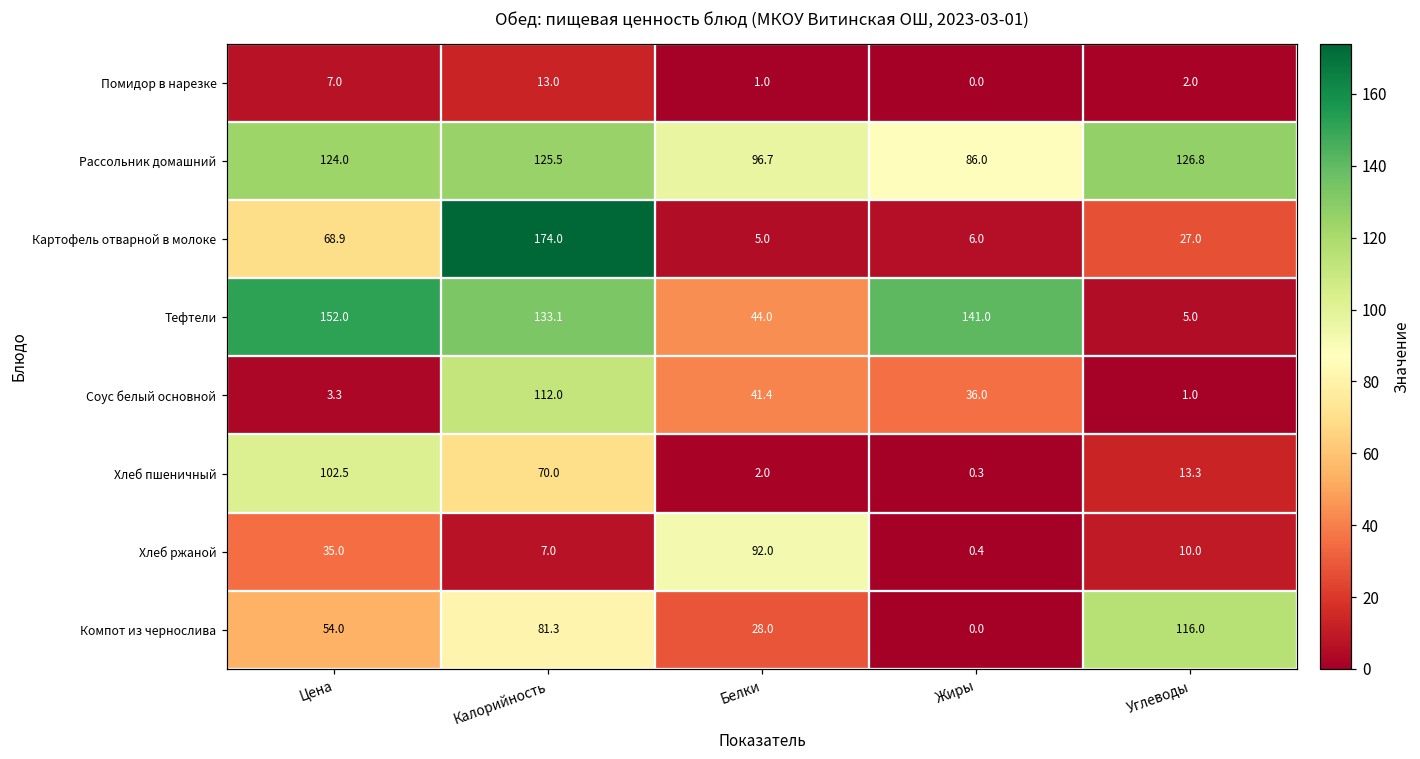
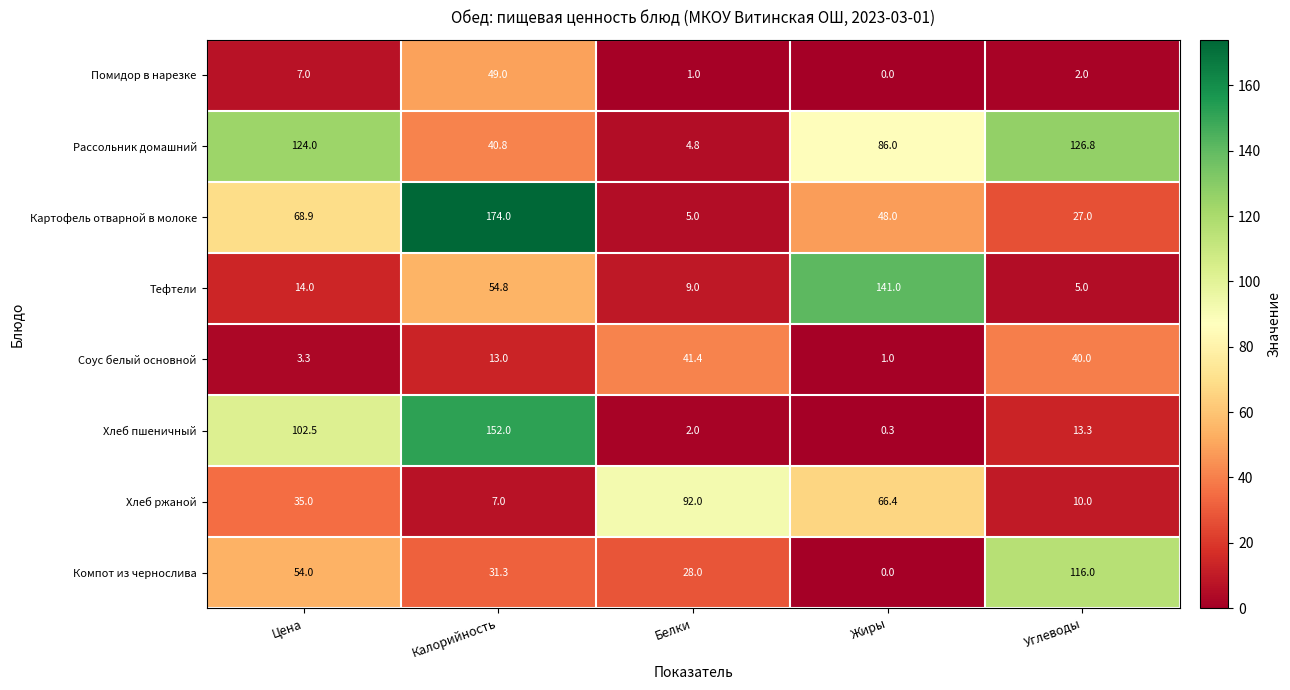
Помидор в нарезке, Калорийность: 13.0 -> 49.0
Рассольник домашний, Калорийность: 125.5 -> 40.8
Рассольник домашний, Белки: 96.7 -> 4.8
Картофель отварной в молоке, Жиры: 6.0 -> 48.0
Тефтели, Цена: 152.0 -> 14.0
Тефтели, Калорийность: 133.1 -> 54.8
Тефтели, Белки: 44.0 -> 9.0
Соус белый основной, Калорийность: 112.0 -> 13.0
Соус белый основной, Жиры: 36.0 -> 1.0
Соус белый основной, Углеводы: 1.0 -> 40.0
Хлеб пшеничный, Калорийность: 70.0 -> 152.0
Хлеб ржаной, Жиры: 0.4 -> 66.4
Компот из чернослива, Калорийность: 81.3 -> 31.3
